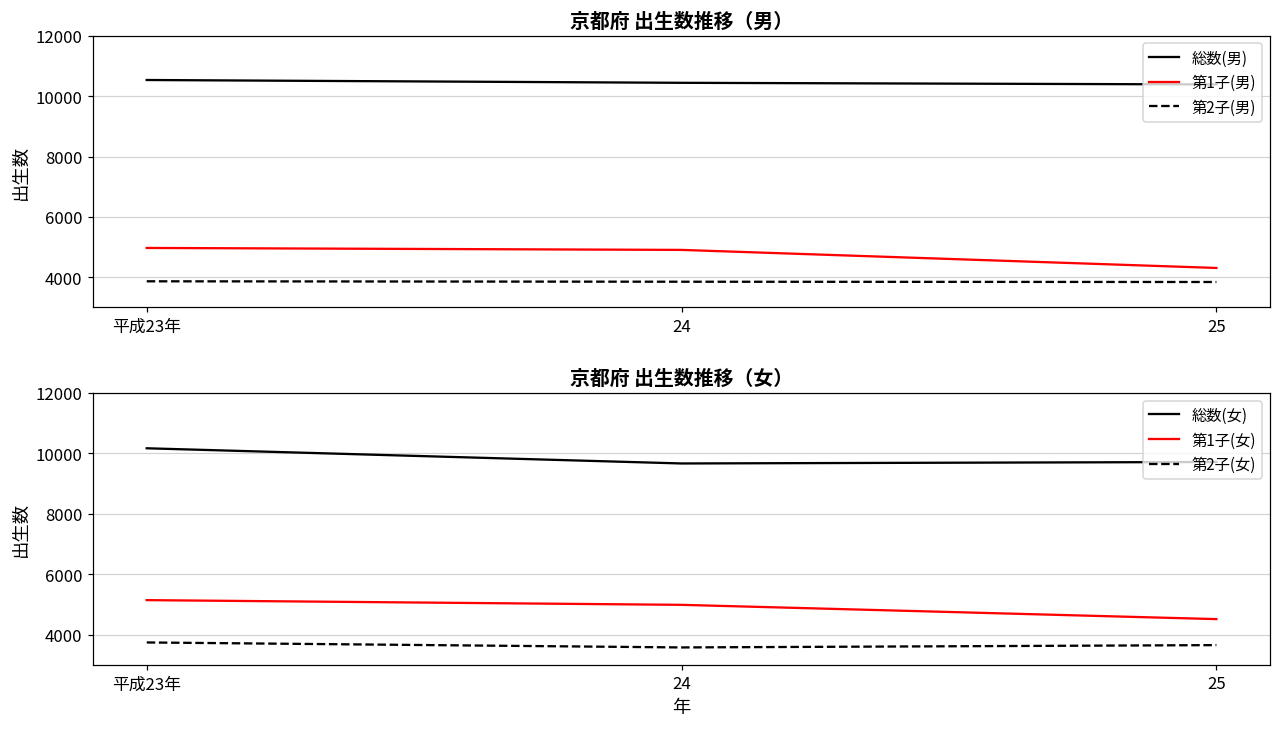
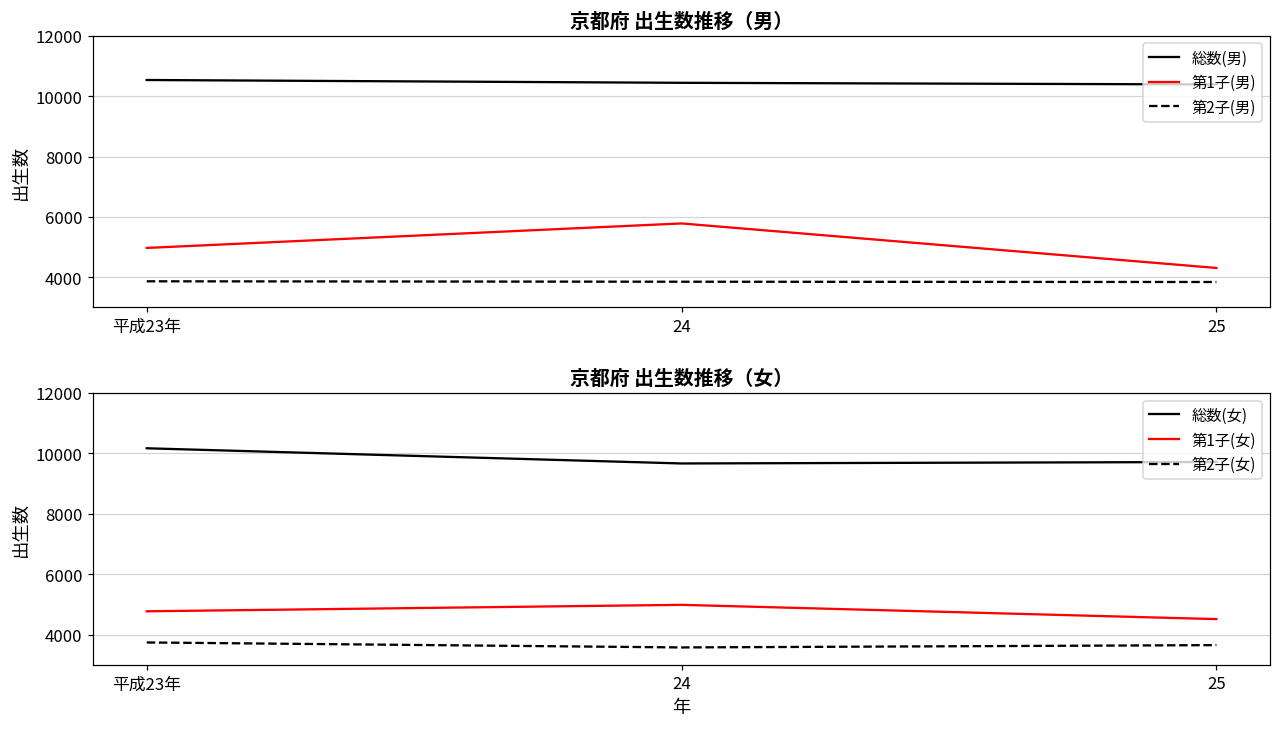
京都府 出生数推移（男）, 第1子(男), 24: 4900 -> 5800
京都府 出生数推移（女）, 第1子(女), 平成23年: 5100 -> 4800
